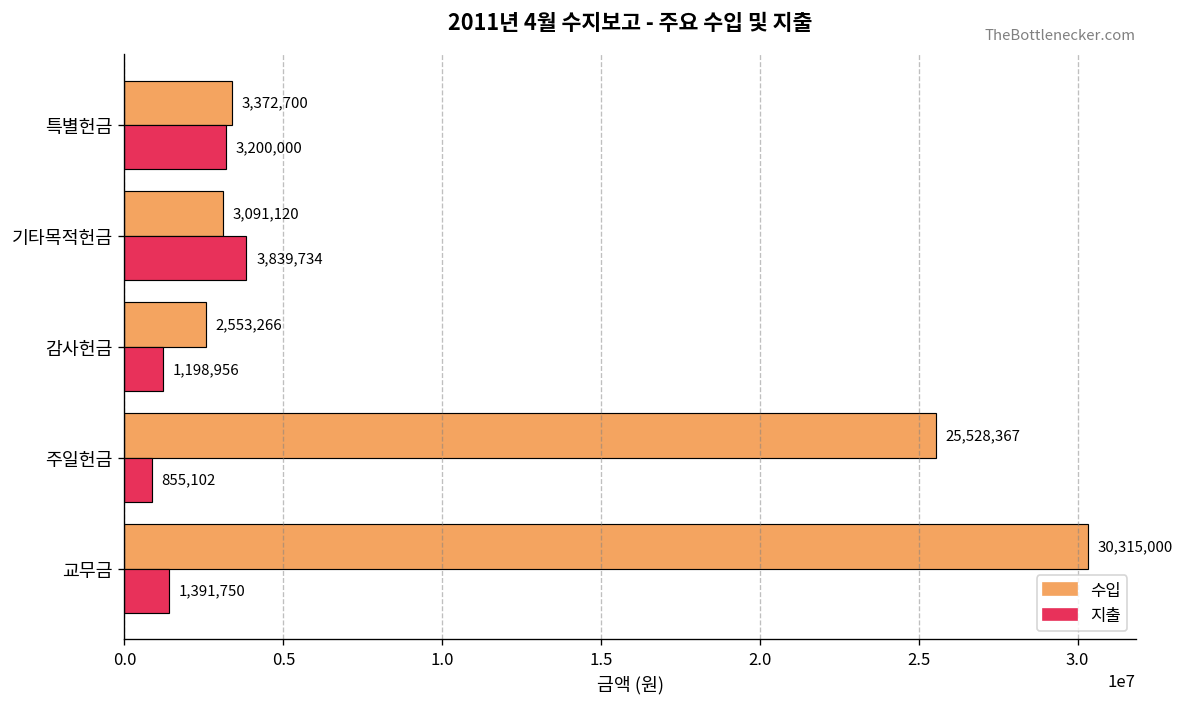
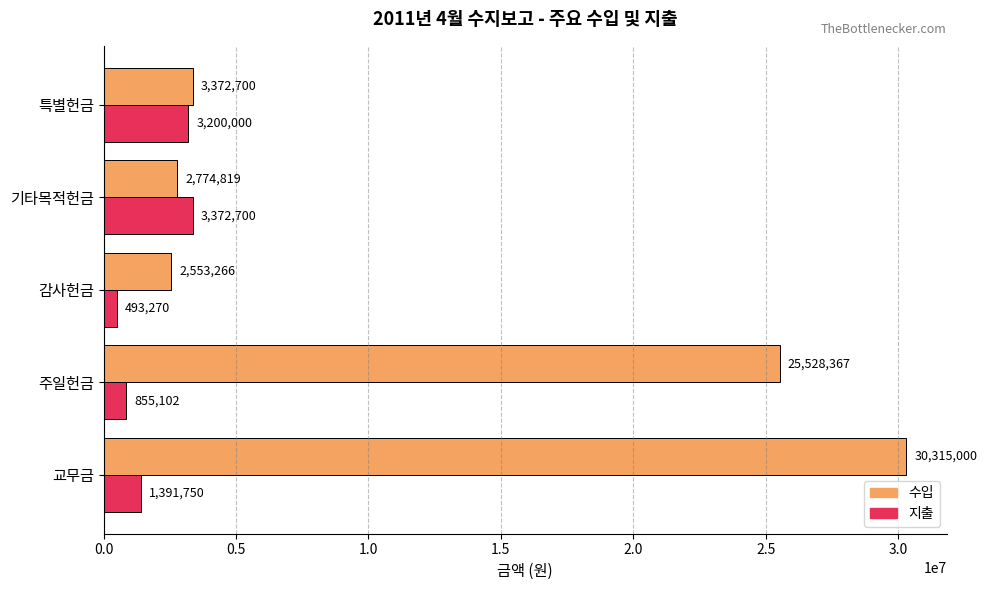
수입, 기타목적헌금: 3,091,120 -> 2,774,819
지출, 기타목적헌금: 3,839,734 -> 3,372,700
지출, 감사헌금: 1,198,956 -> 493,270
